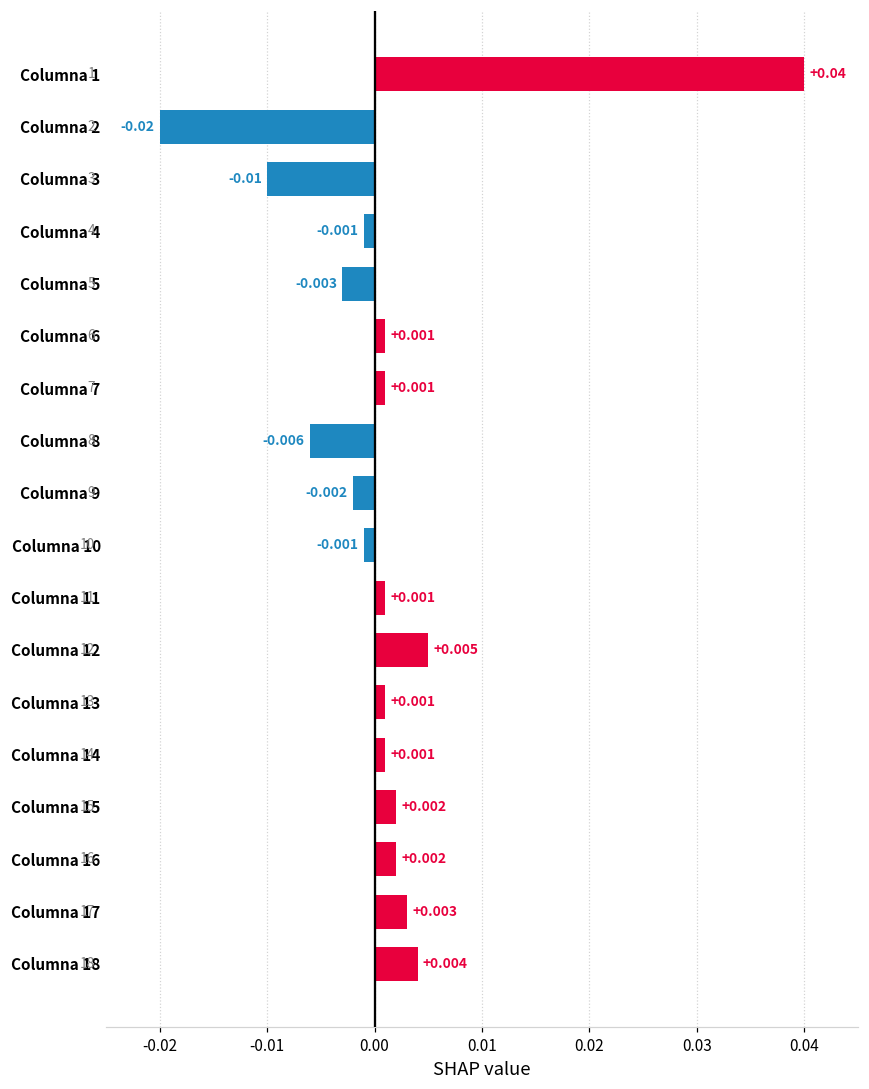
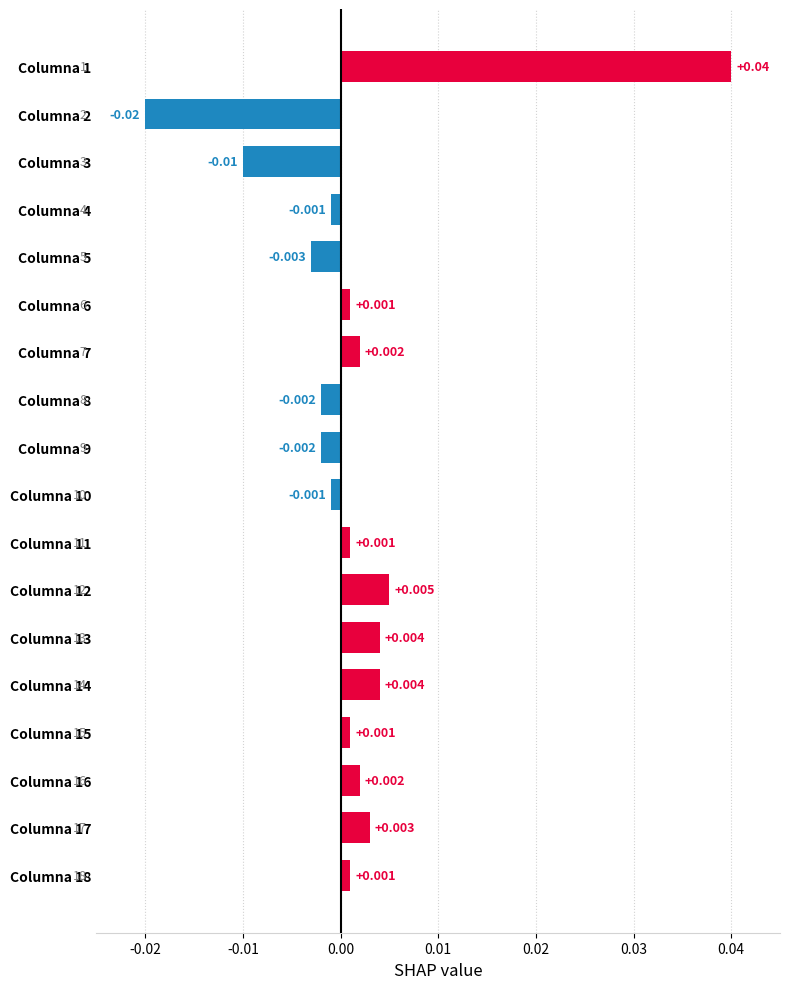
Columna 7: +0.001 -> +0.002
Columna 8: -0.006 -> -0.002
Columna 13: +0.001 -> +0.004
Columna 14: +0.001 -> +0.004
Columna 15: +0.002 -> +0.001
Columna 18: +0.004 -> +0.001
